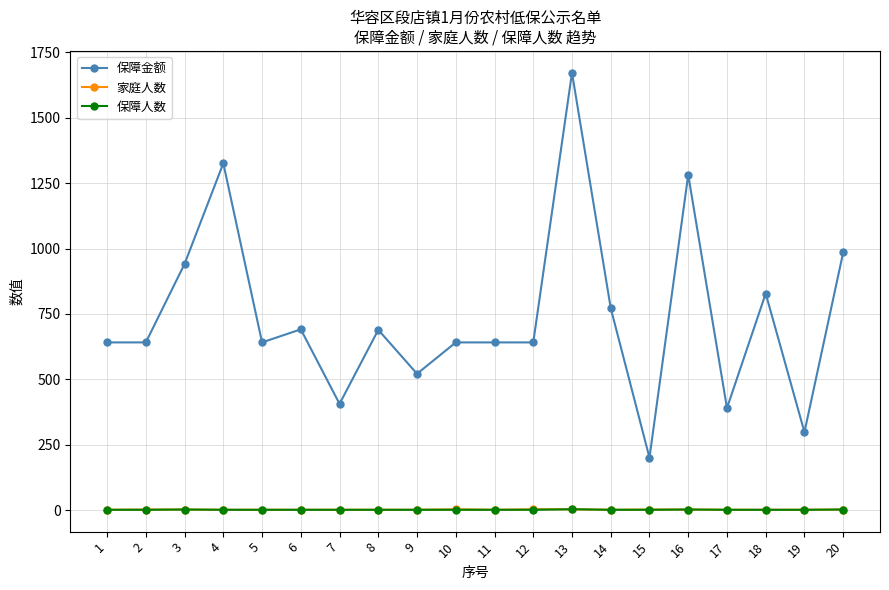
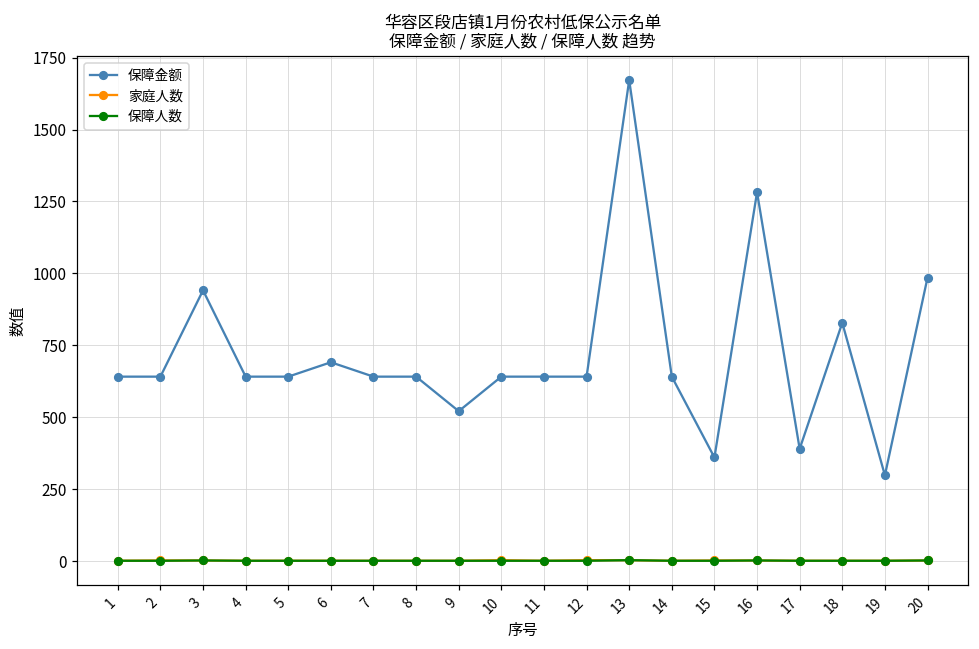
保障金额, 4: 1330 -> 640
保障金额, 7: 410 -> 640
保障金额, 8: 690 -> 640
保障金额, 14: 770 -> 640
保障金额, 15: 200 -> 360
